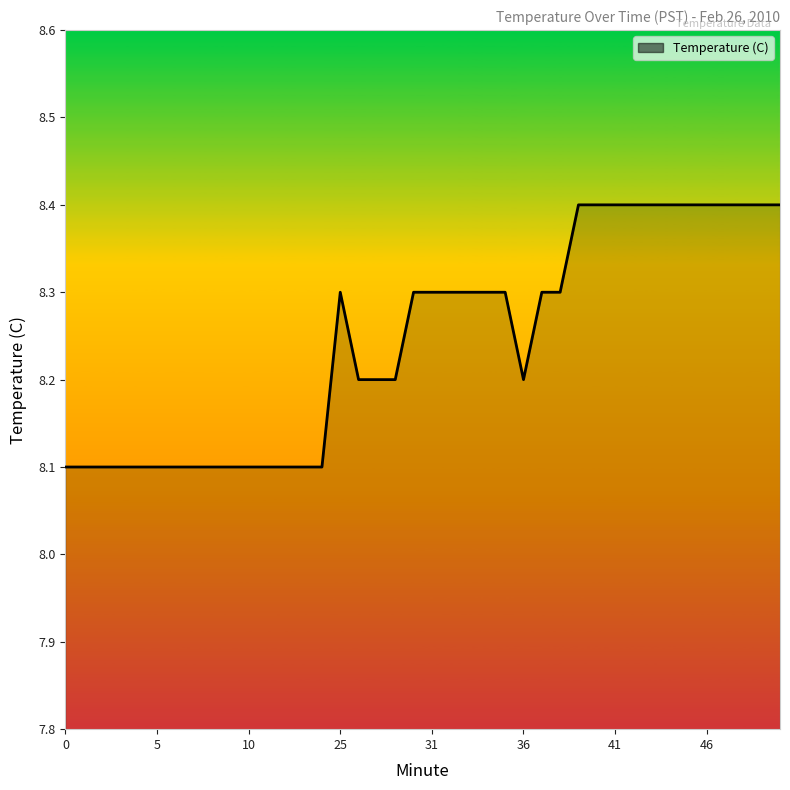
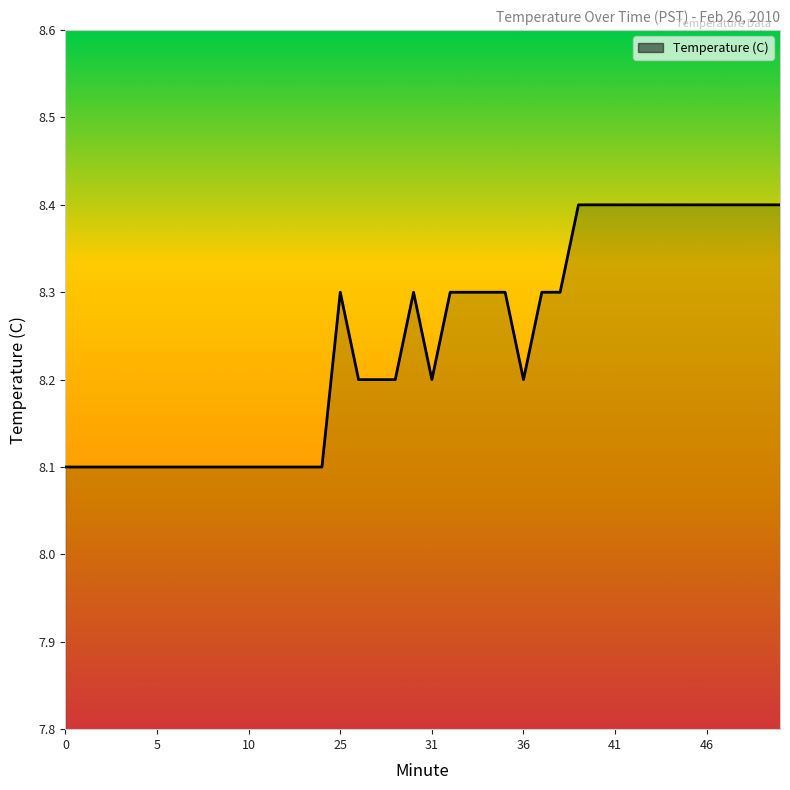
31: 8.3 -> 8.2
